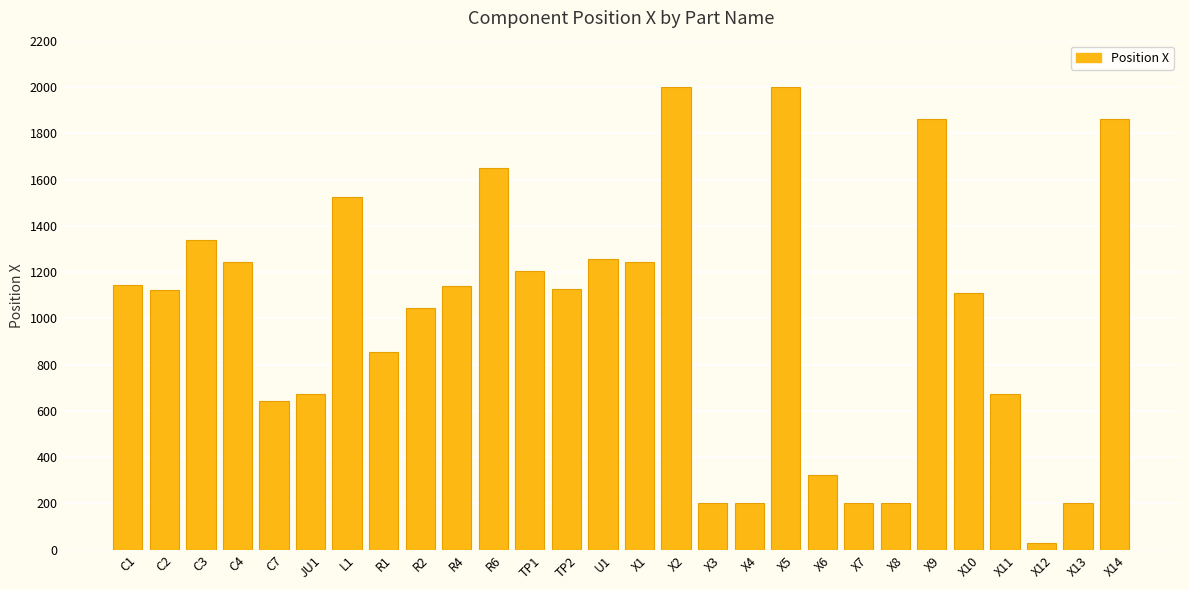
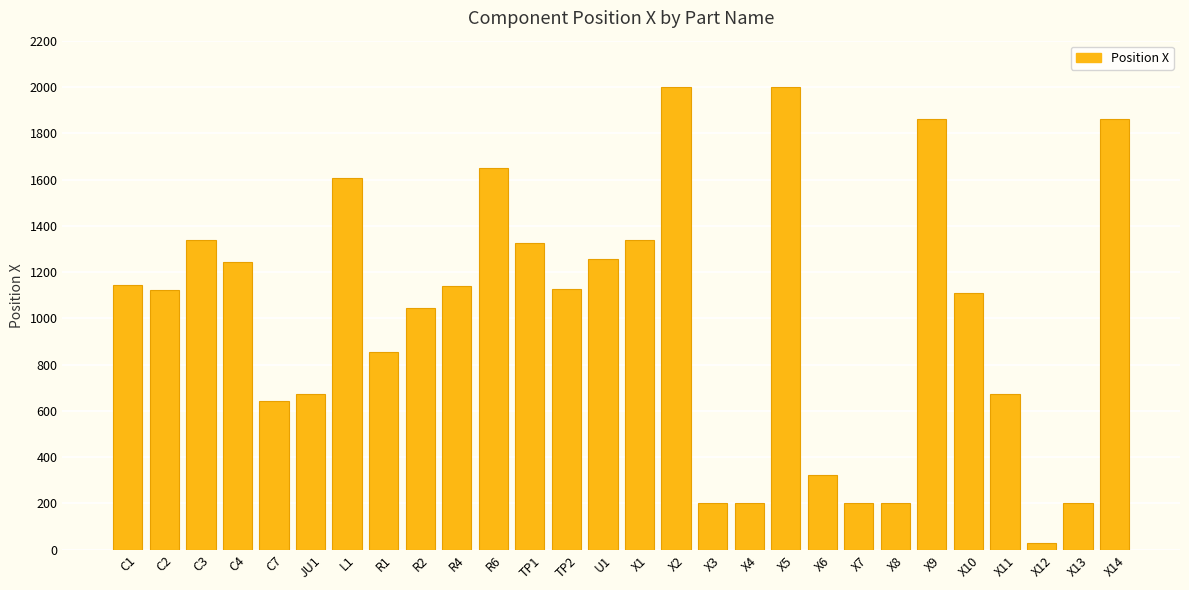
L1: 1530 -> 1610
TP1: 1200 -> 1330
X1: 1240 -> 1340
